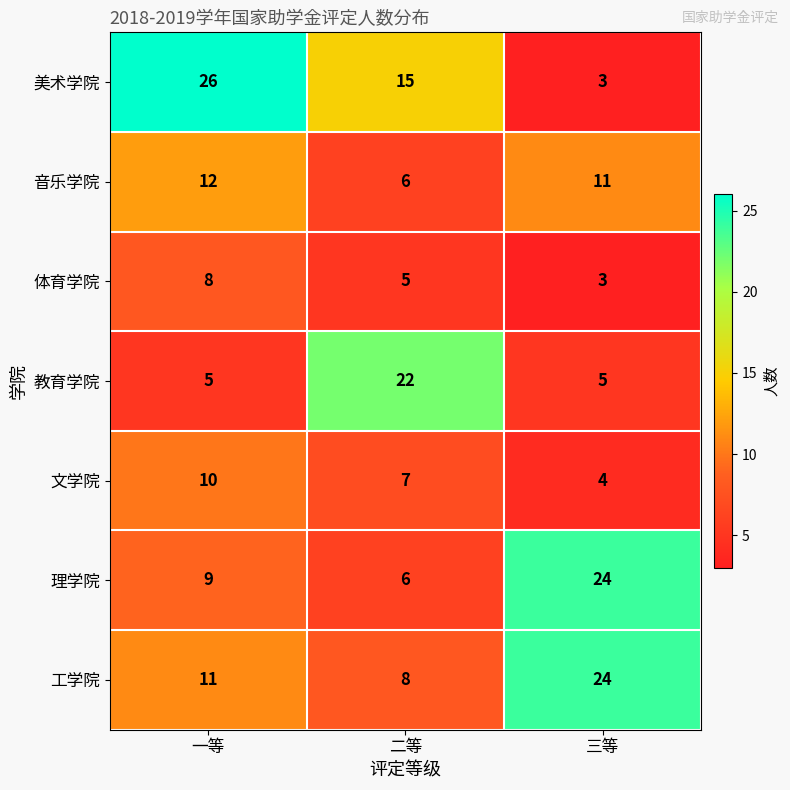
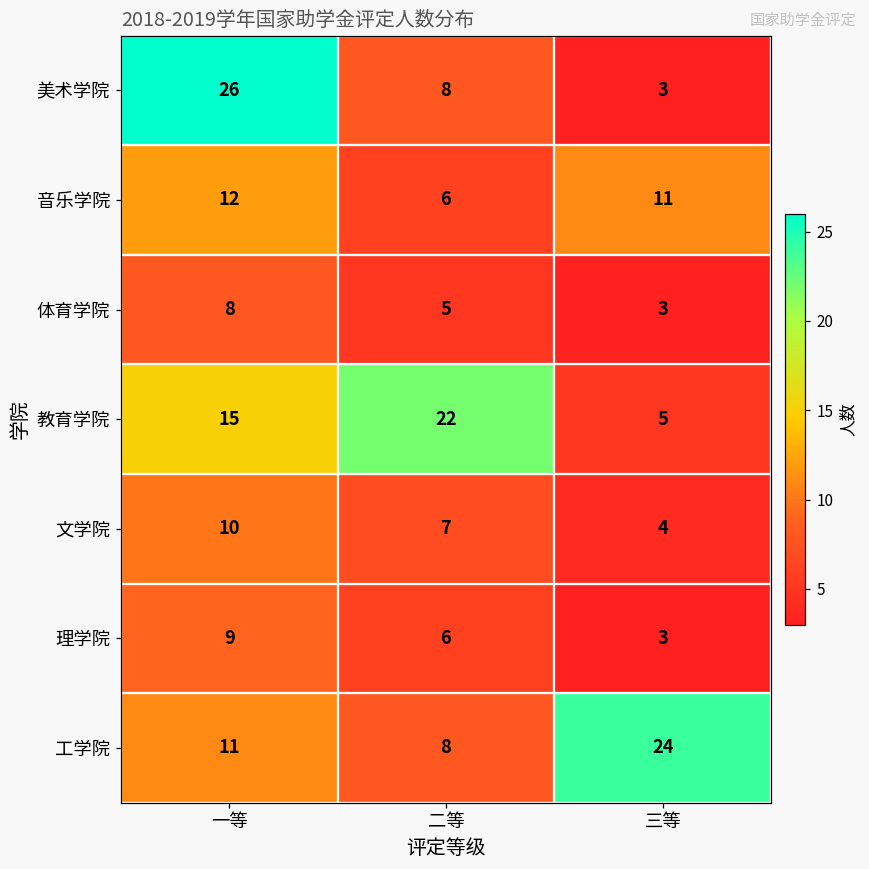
美术学院, 二等: 15 -> 8
教育学院, 一等: 5 -> 15
理学院, 三等: 24 -> 3
